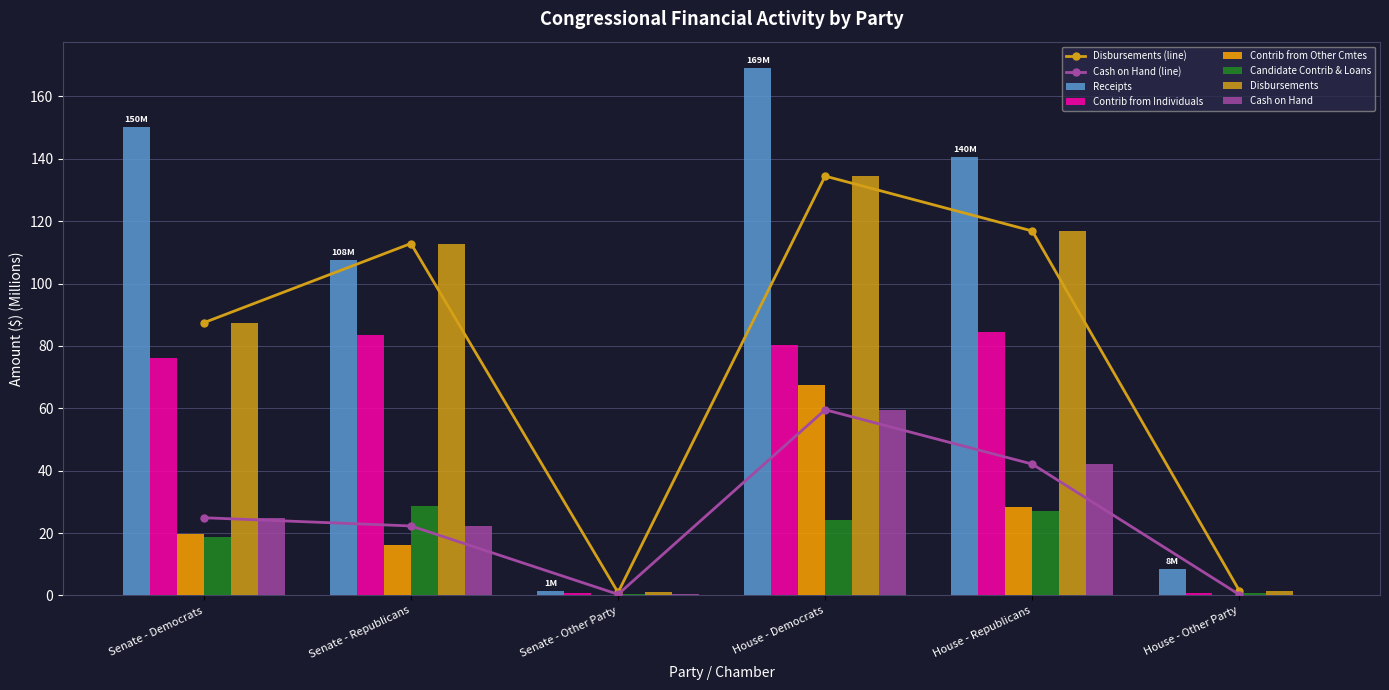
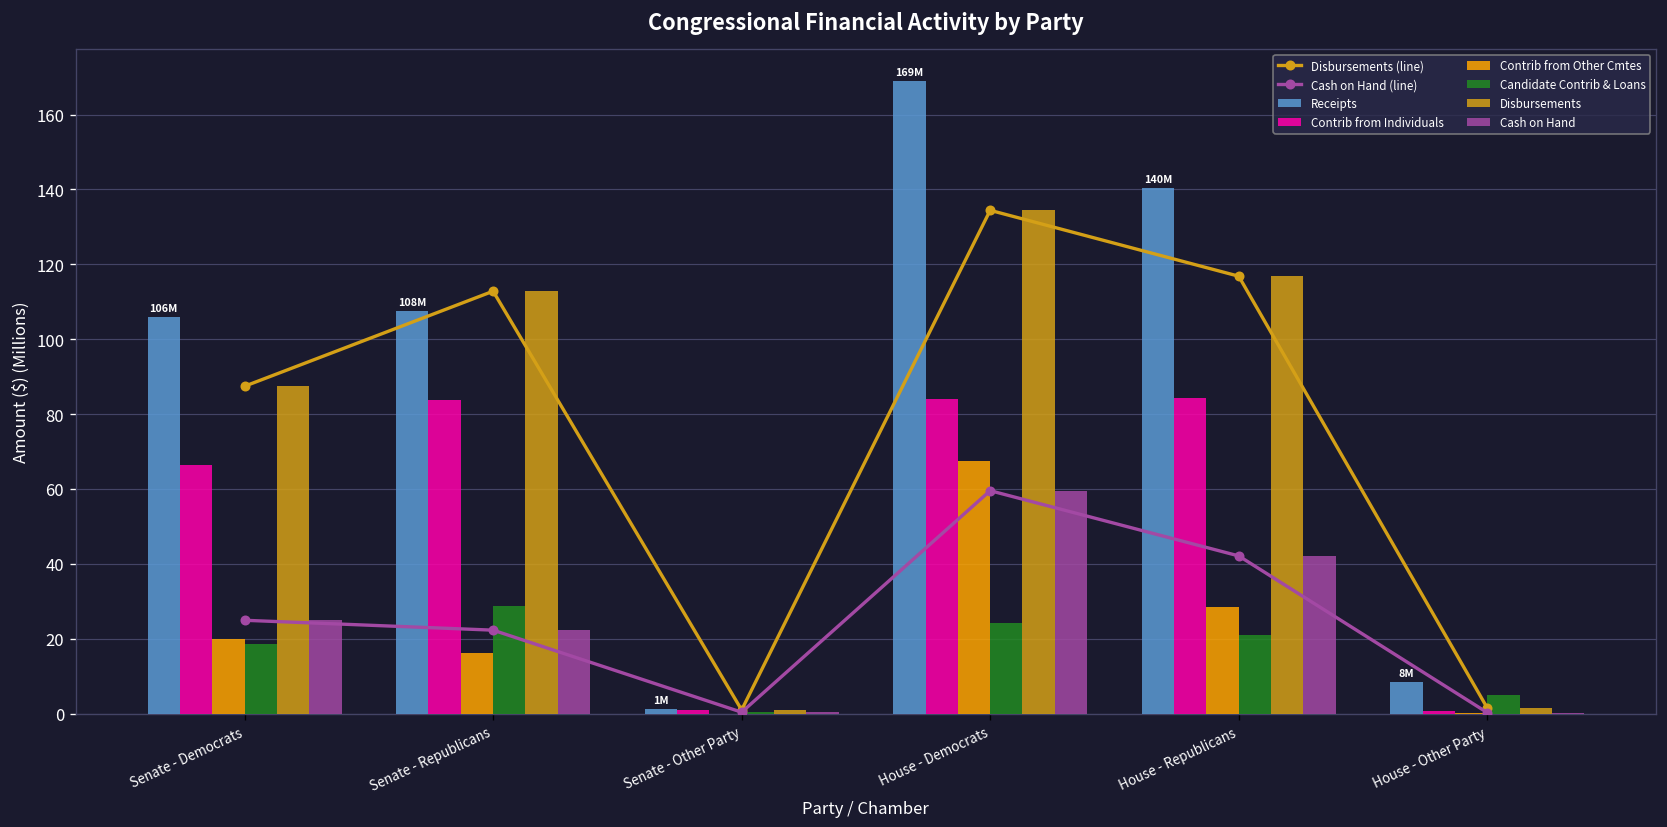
Receipts, Senate - Democrats: 150M -> 106M
Contrib from Individuals, Senate - Democrats: 76 -> 67
Contrib from Individuals, House - Democrats: 80 -> 84
Candidate Contrib & Loans, House - Republicans: 27 -> 21
Candidate Contrib & Loans, House - Other Party: 1 -> 5
